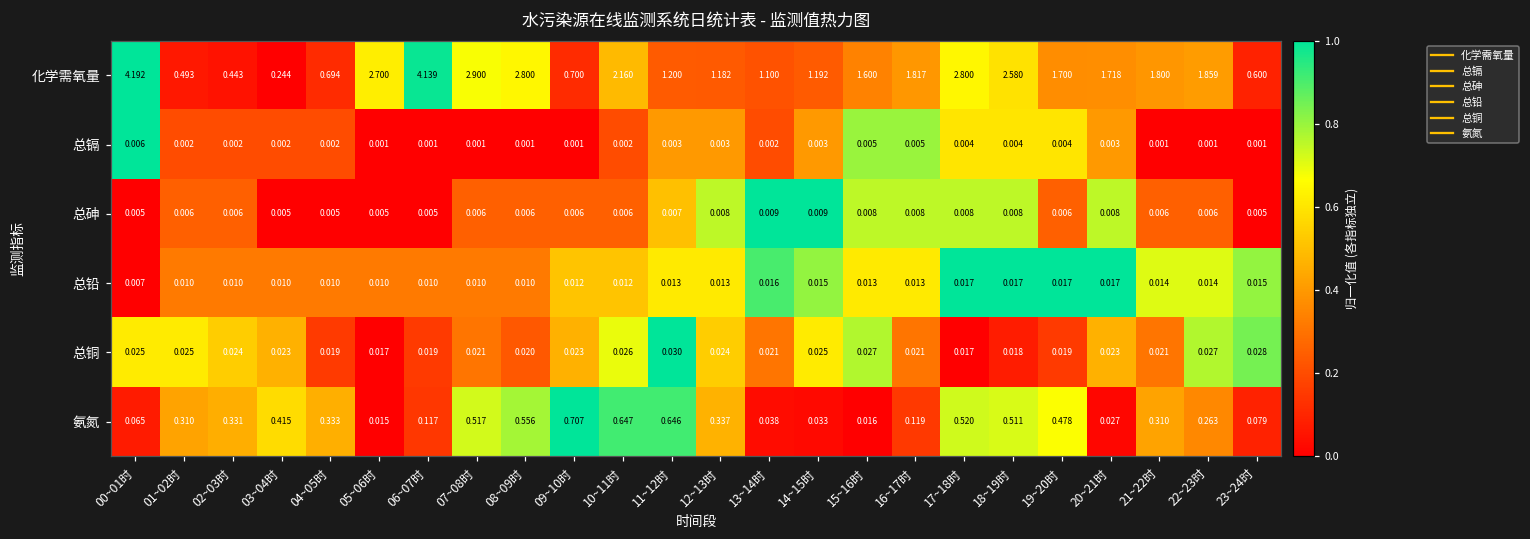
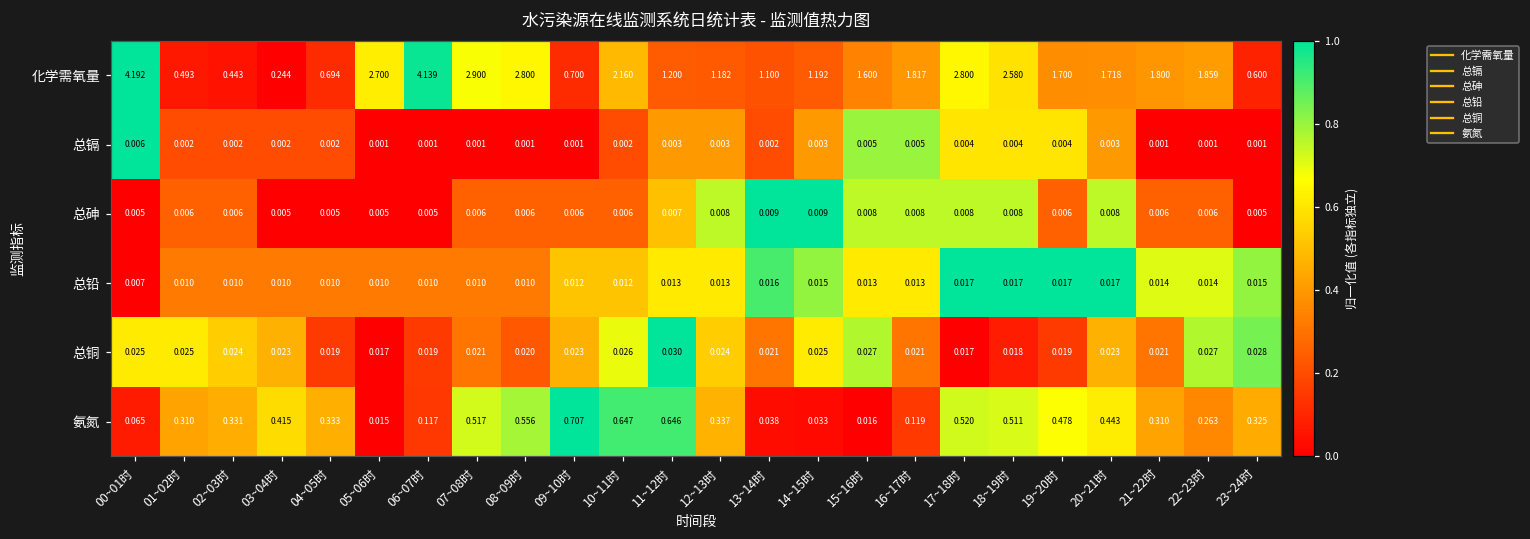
氨氮, 20~21时: 0.027 -> 0.443
氨氮, 23~24时: 0.079 -> 0.325
